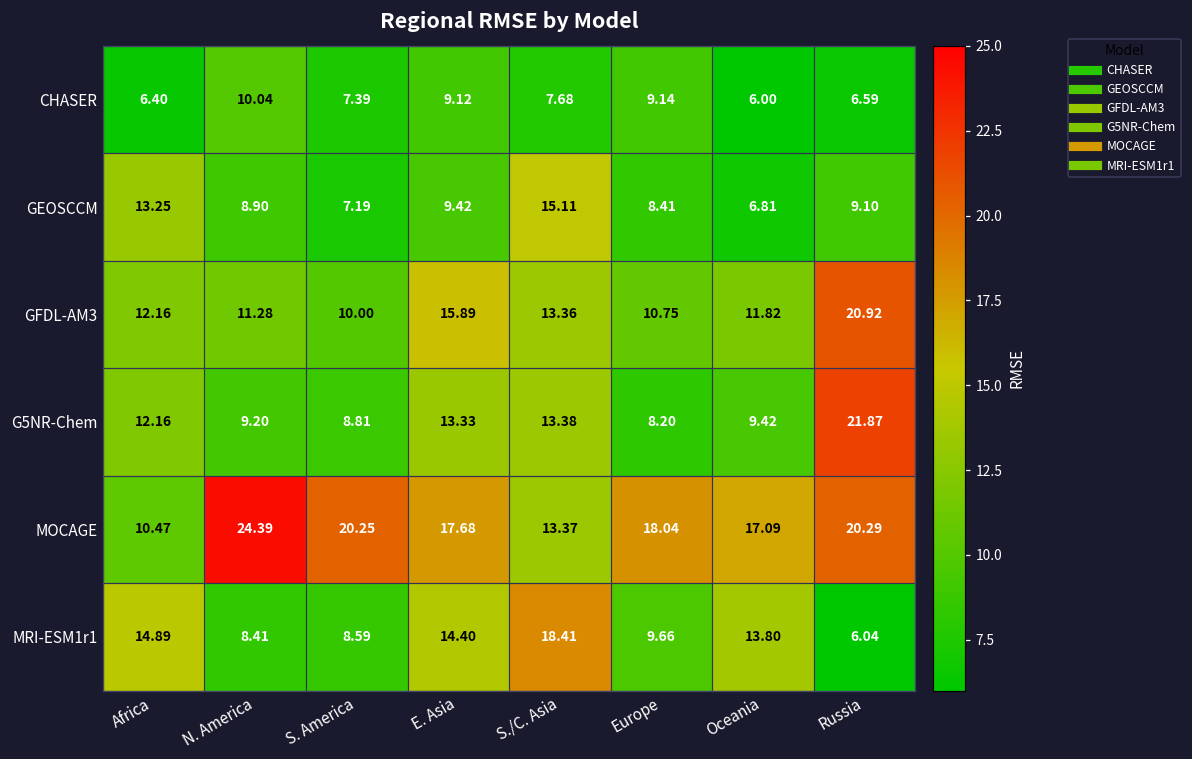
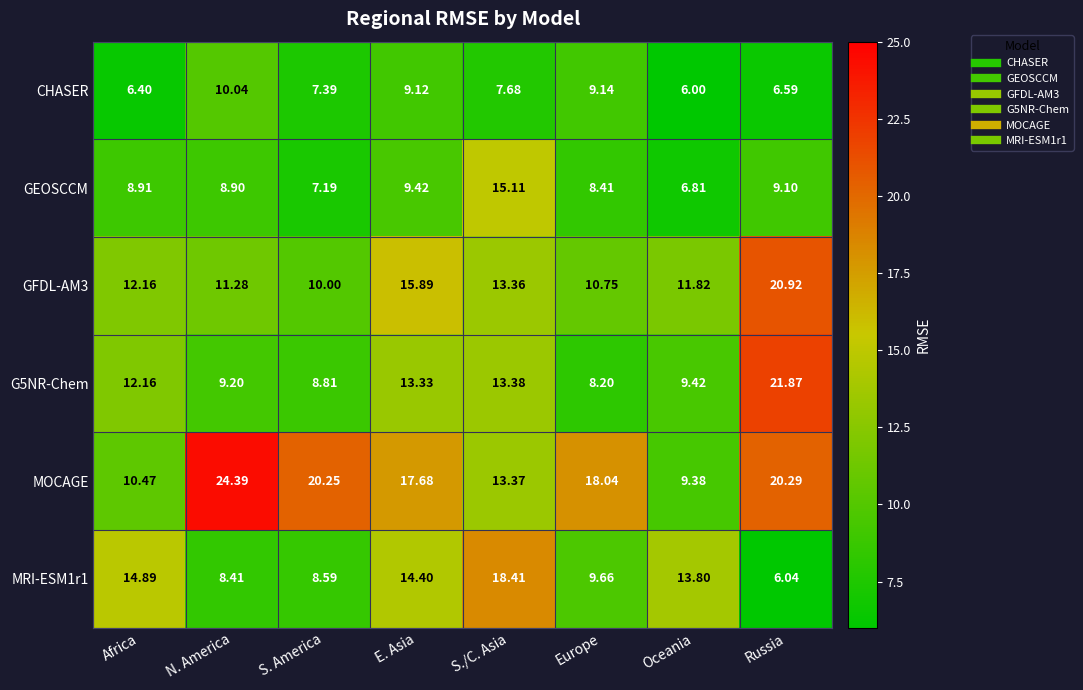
GEOSCCM, Africa: 13.25 -> 8.91
MOCAGE, Oceania: 17.09 -> 9.38
